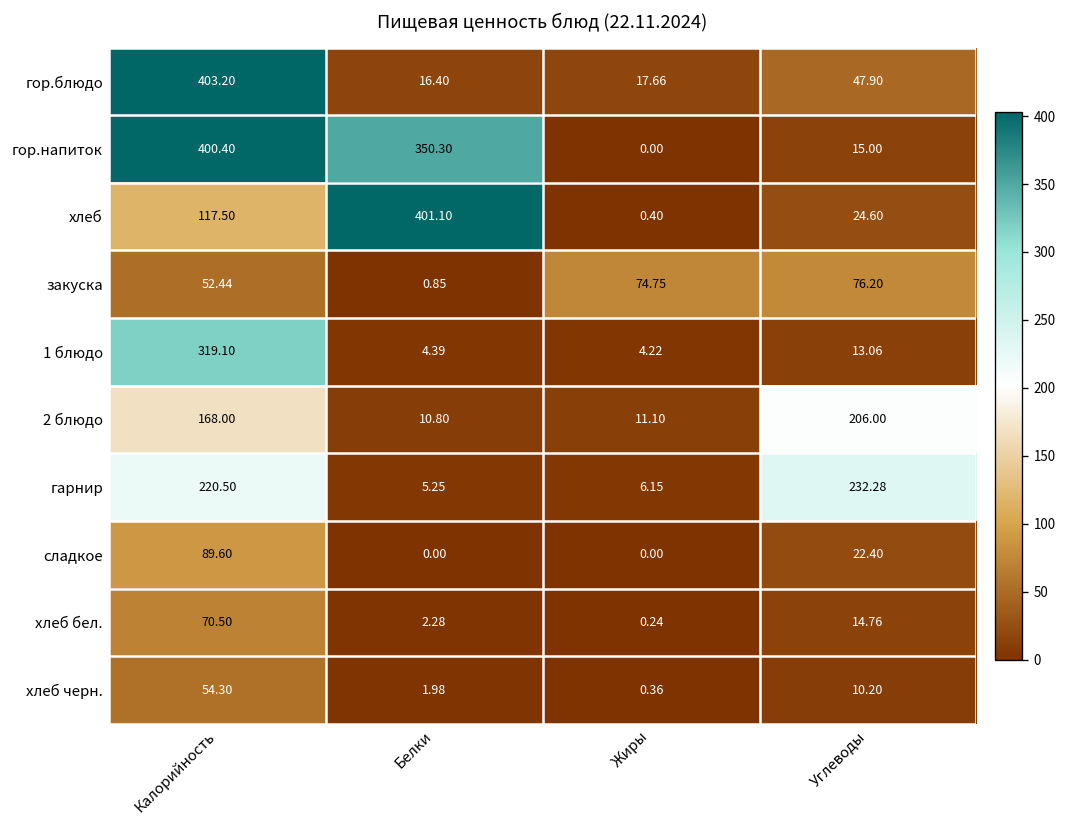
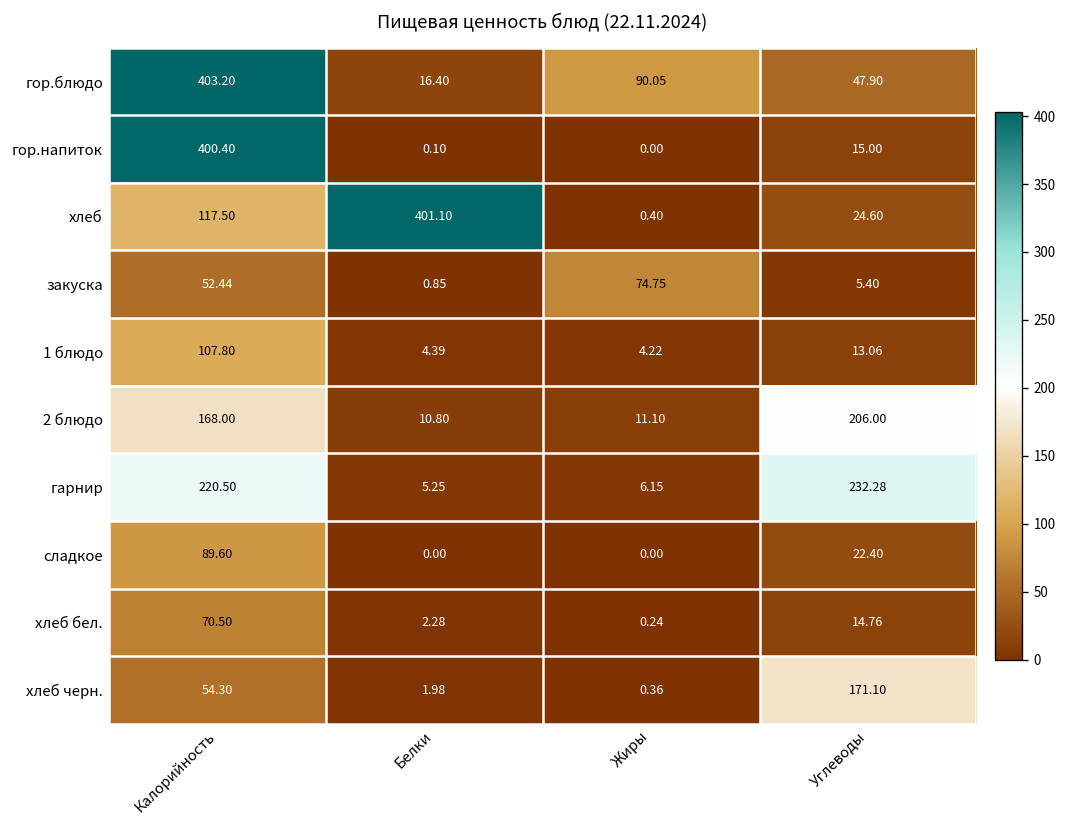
гор.блюдо, Жиры: 17.66 -> 90.05
гор.напиток, Белки: 350.30 -> 0.10
закуска, Углеводы: 76.20 -> 5.40
1 блюдо, Калорийность: 319.10 -> 107.80
хлеб черн., Углеводы: 10.20 -> 171.10
